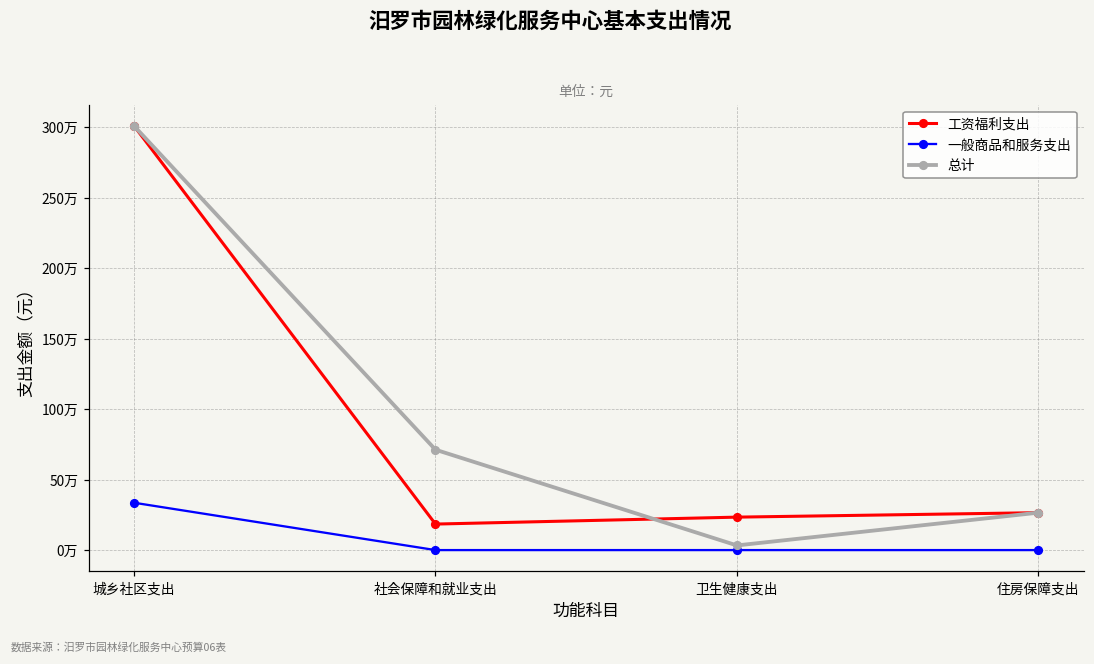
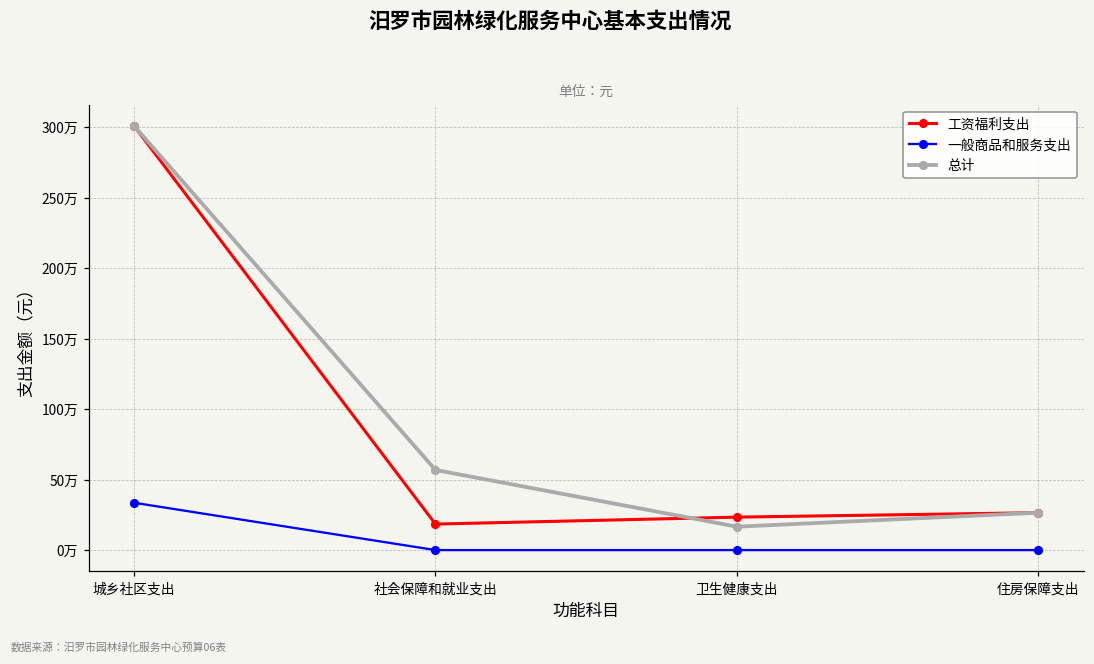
总计, 社会保障和就业支出: 71万 -> 57万
总计, 卫生健康支出: 3万 -> 17万
